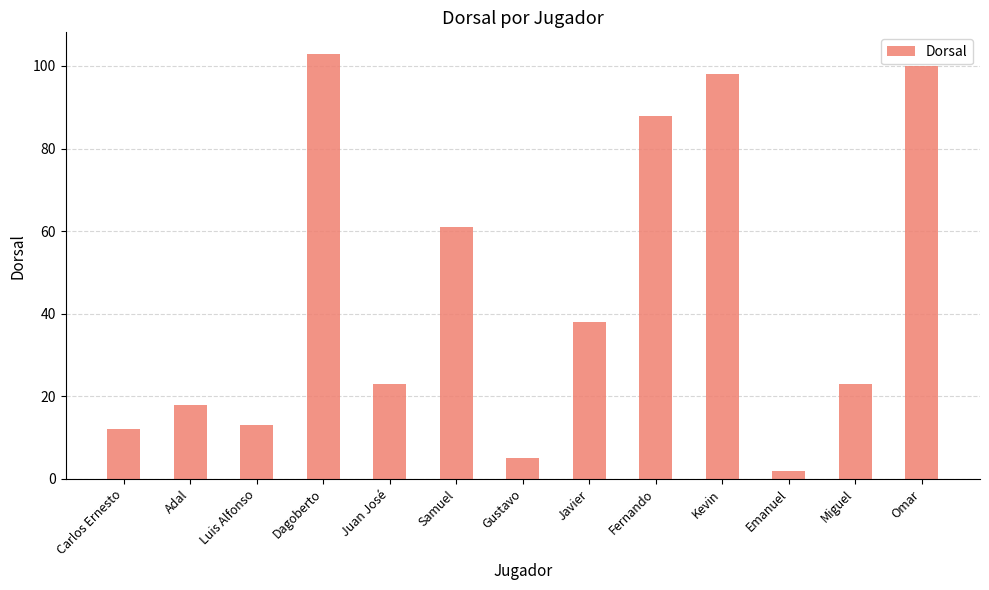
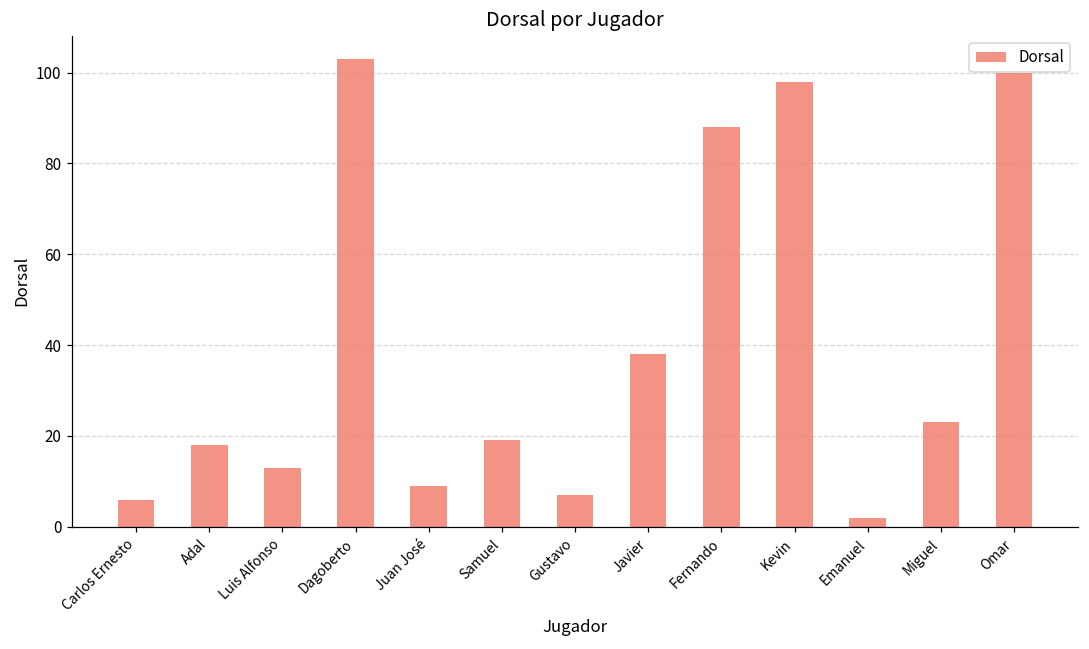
Carlos Ernesto: 12 -> 6
Juan José: 23 -> 9
Samuel: 61 -> 19
Gustavo: 5 -> 7
